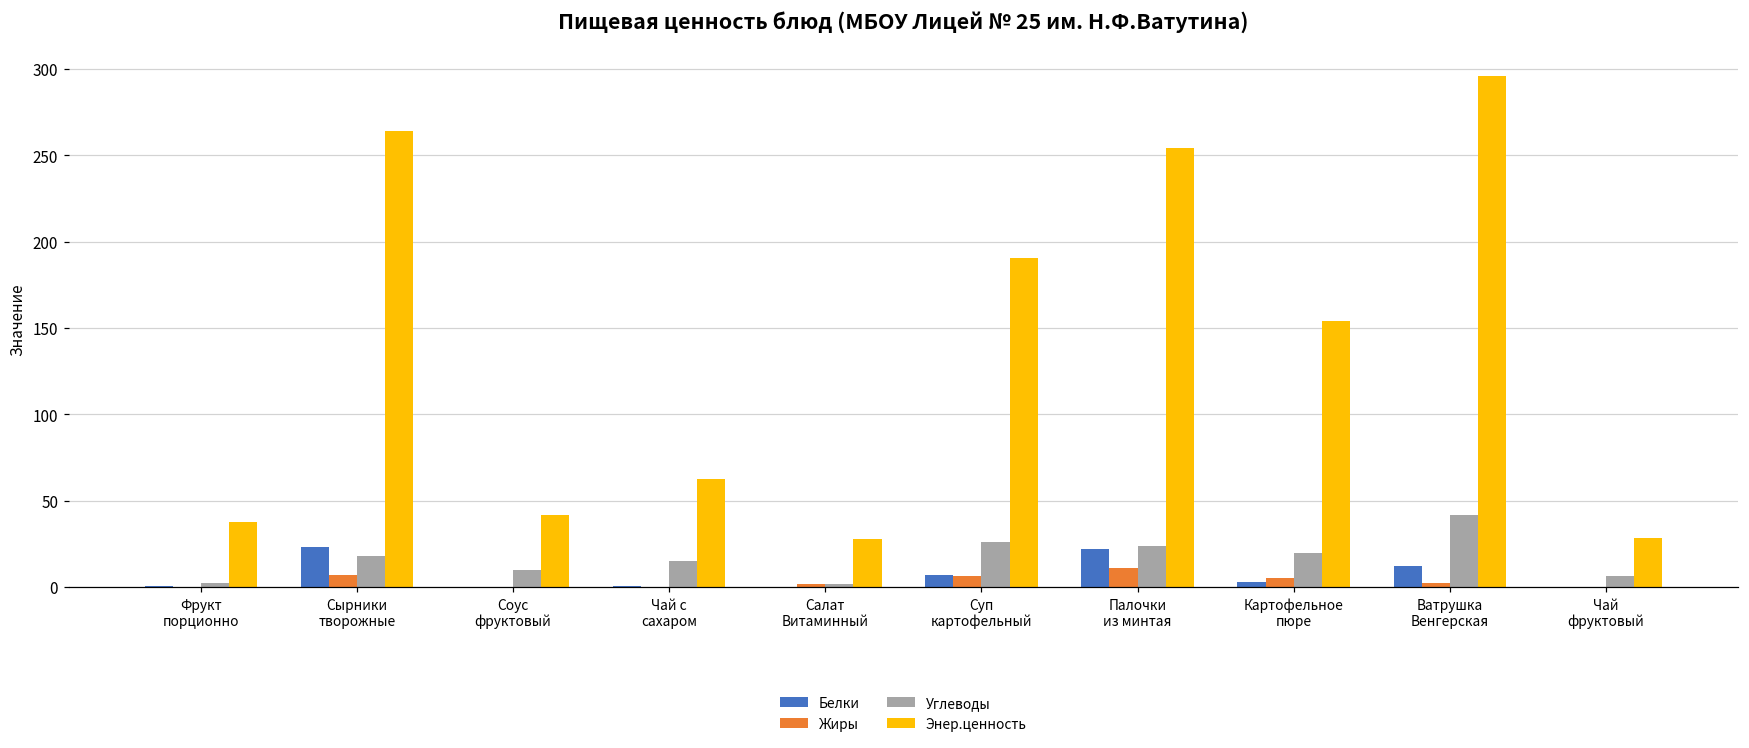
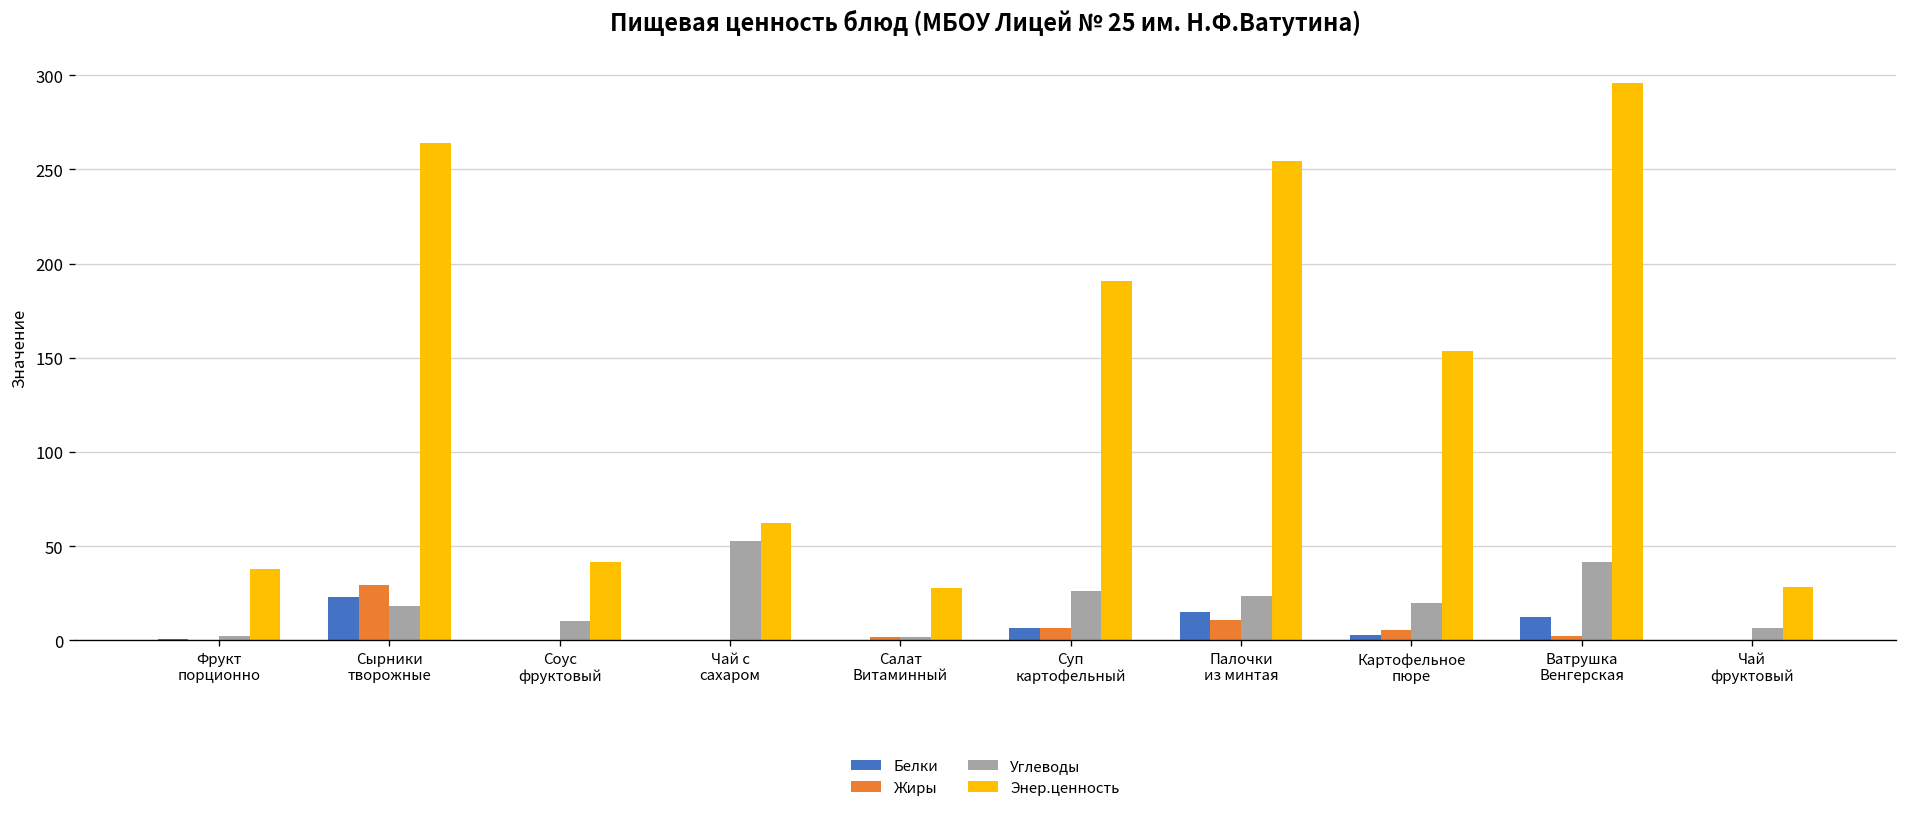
Жиры, Сырники творожные: 7 -> 29
Углеводы, Чай с сахаром: 15 -> 53
Белки, Палочки из минтая: 22 -> 15
